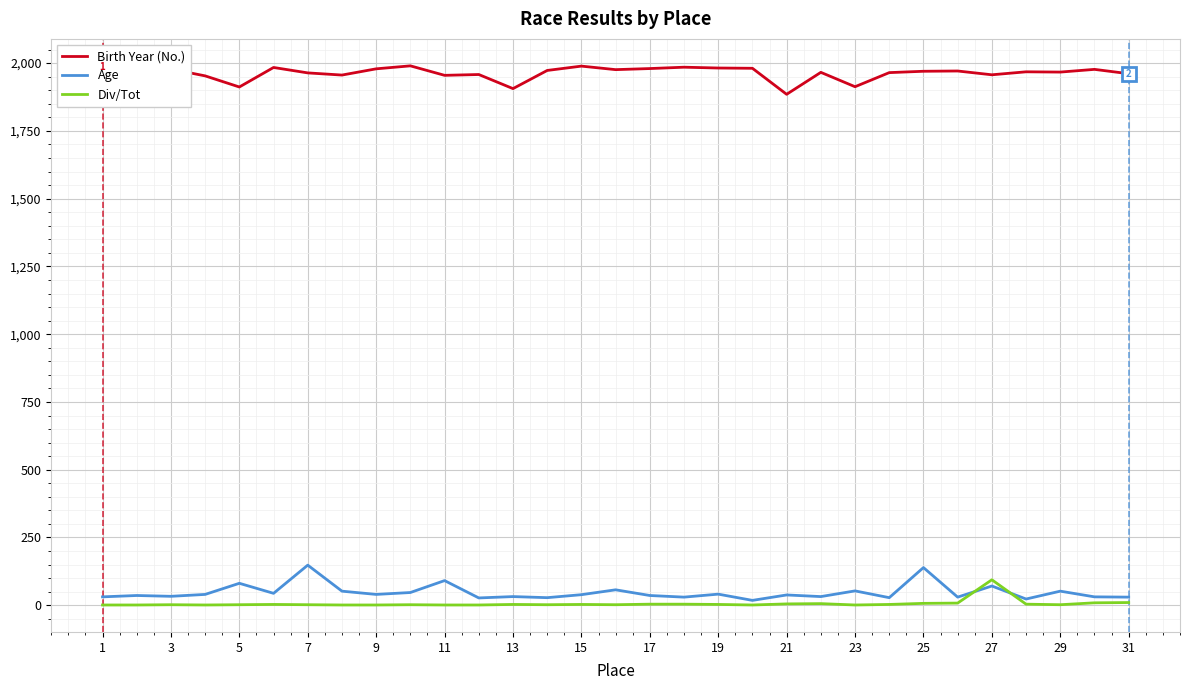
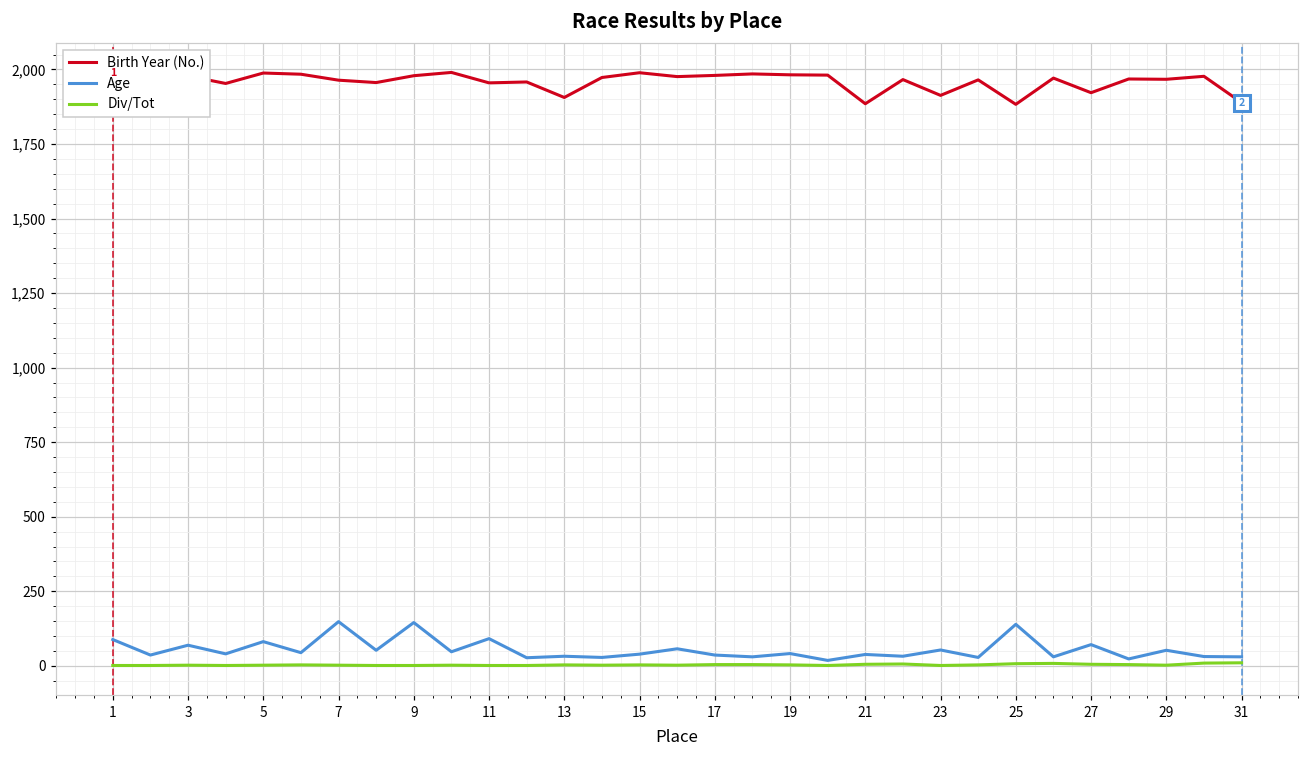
Age, 1: 30 -> 90
Age, 3: 30 -> 70
Birth Year (No.), 5: 1,910 -> 1,990
Age, 9: 40 -> 150
Birth Year (No.), 25: 1,970 -> 1,880
Birth Year (No.), 27: 1,960 -> 1,920
Div/Tot, 27: 90 -> 10
Birth Year (No.), 31: 1,960 -> 1,890
